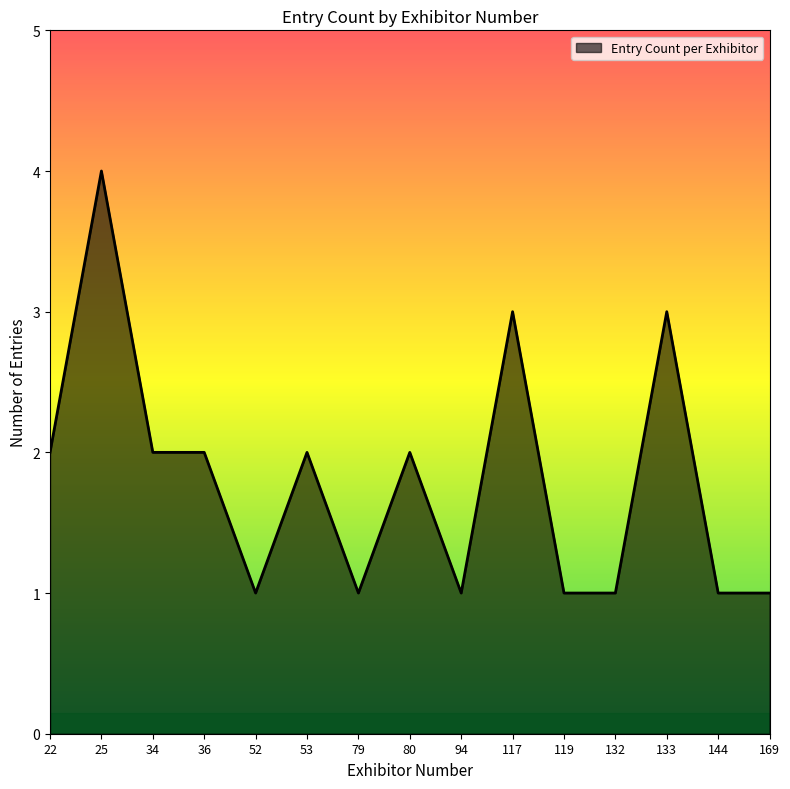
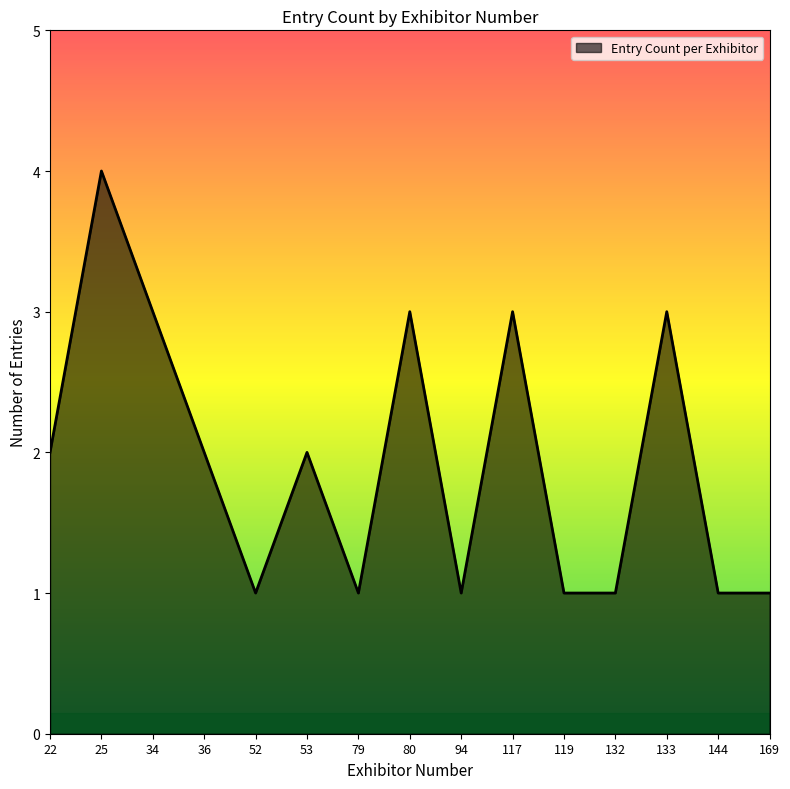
34: 2 -> 3
80: 2 -> 3
